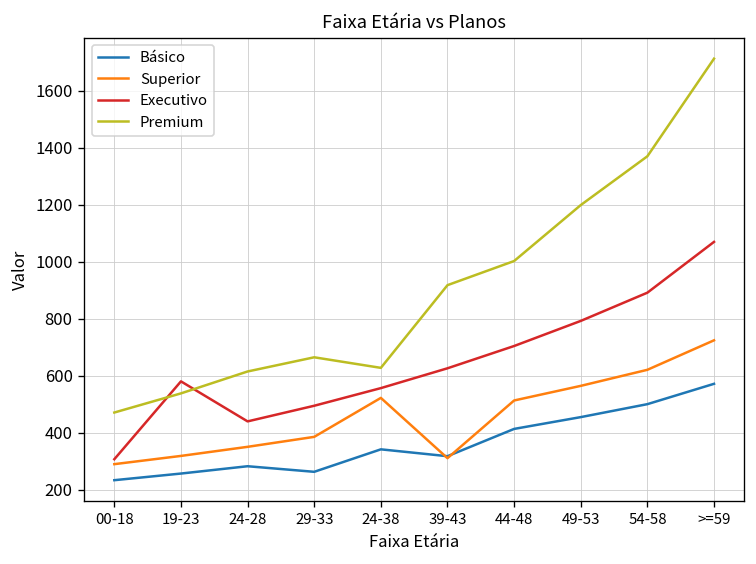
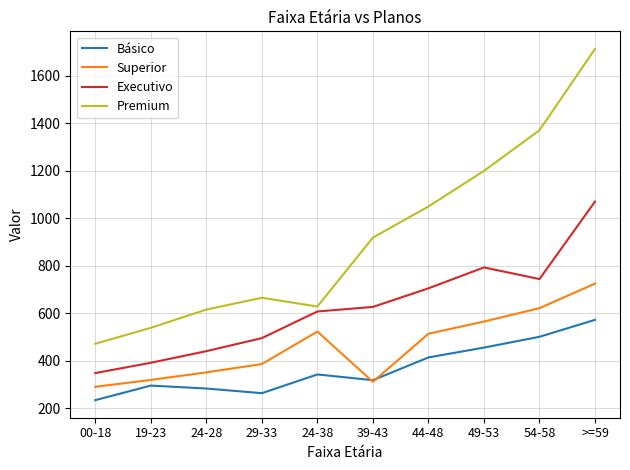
Executivo, 00-18: 310 -> 350
Básico, 19-23: 260 -> 290
Executivo, 19-23: 580 -> 390
Executivo, 24-38: 560 -> 610
Premium, 44-48: 1000 -> 1050
Executivo, 54-58: 890 -> 740
